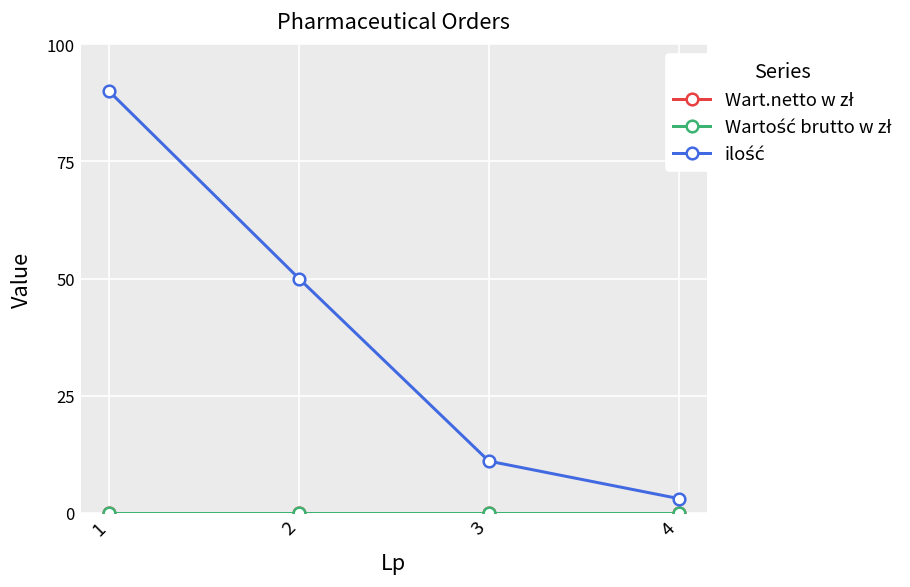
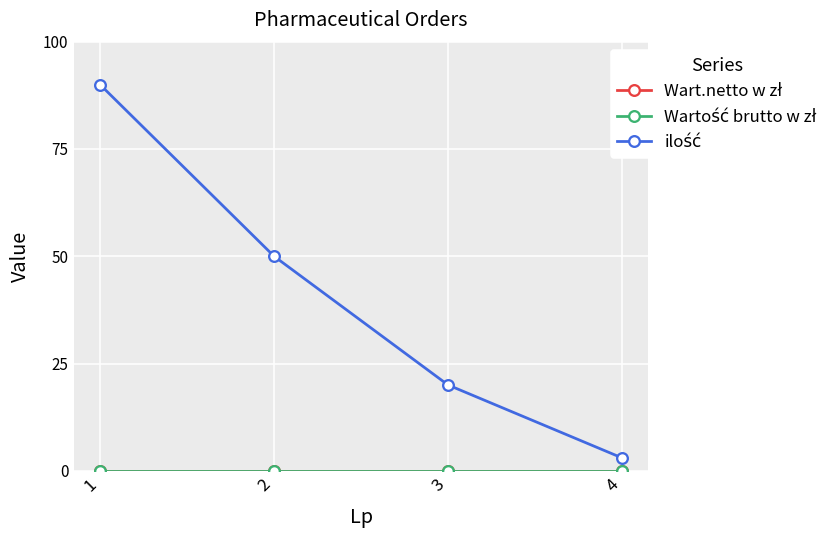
ilość, 3: 11 -> 20
